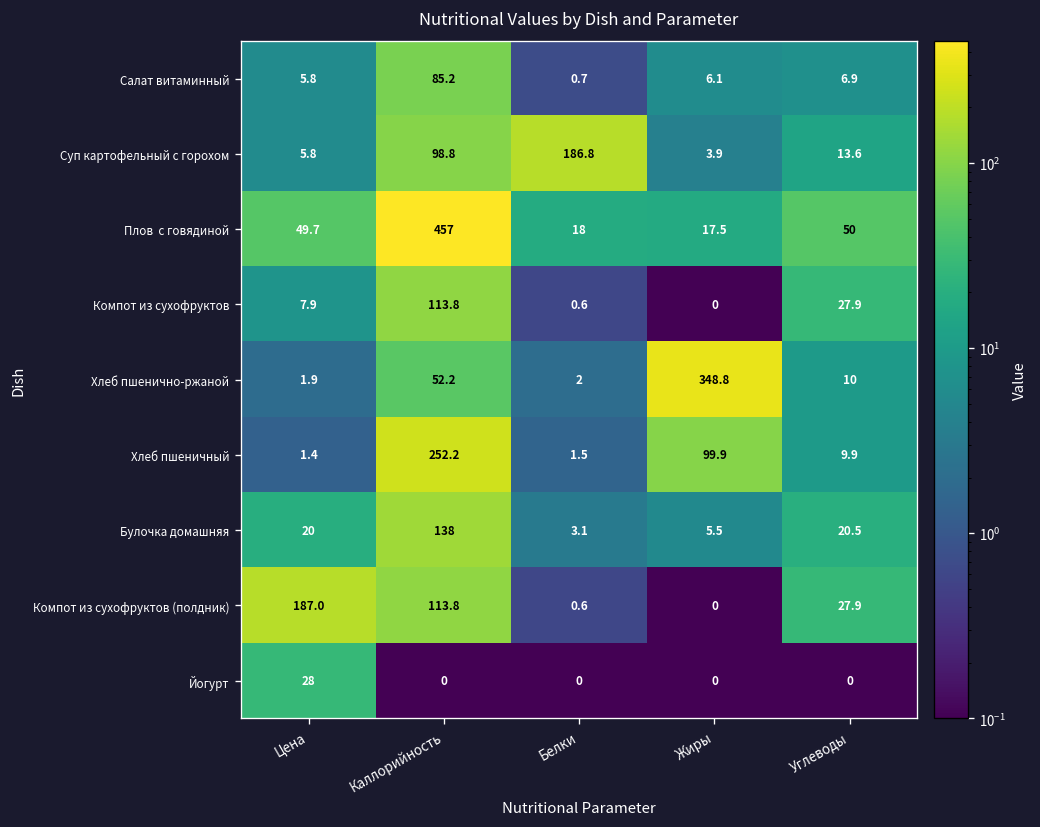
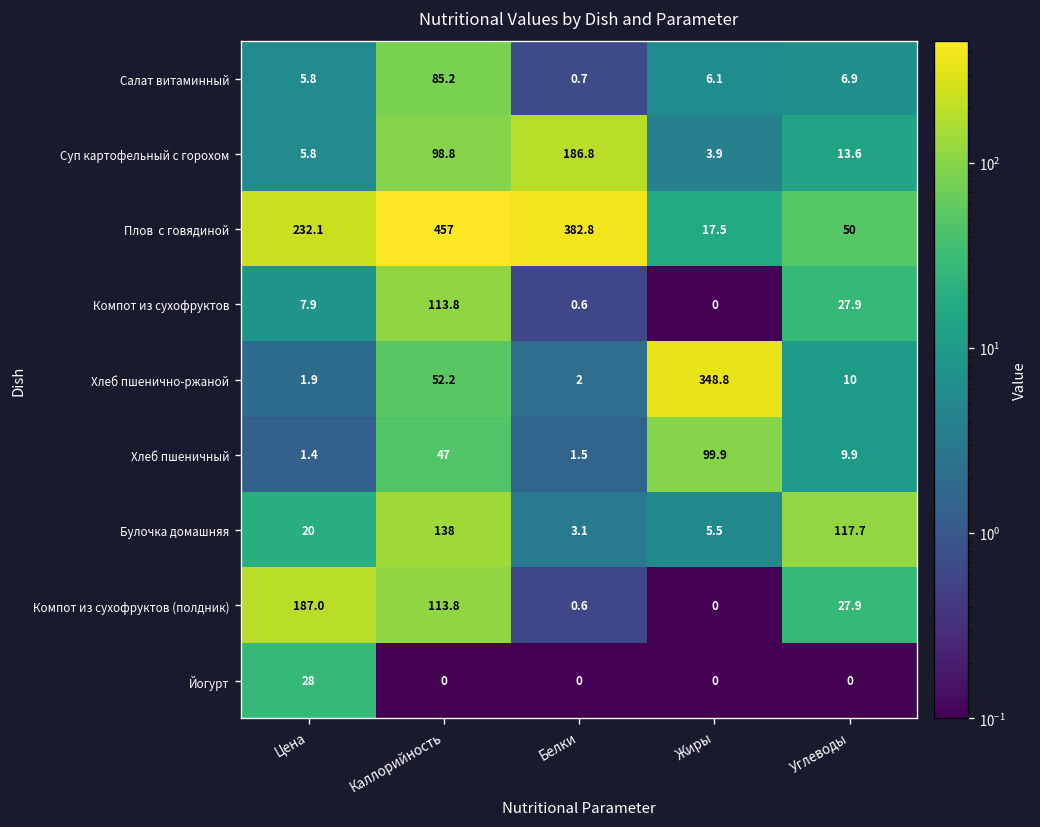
Плов с говядиной, Цена: 49.7 -> 232.1
Плов с говядиной, Белки: 18 -> 382.8
Хлеб пшеничный, Каллорийность: 252.2 -> 47
Булочка домашняя, Углеводы: 20.5 -> 117.7
